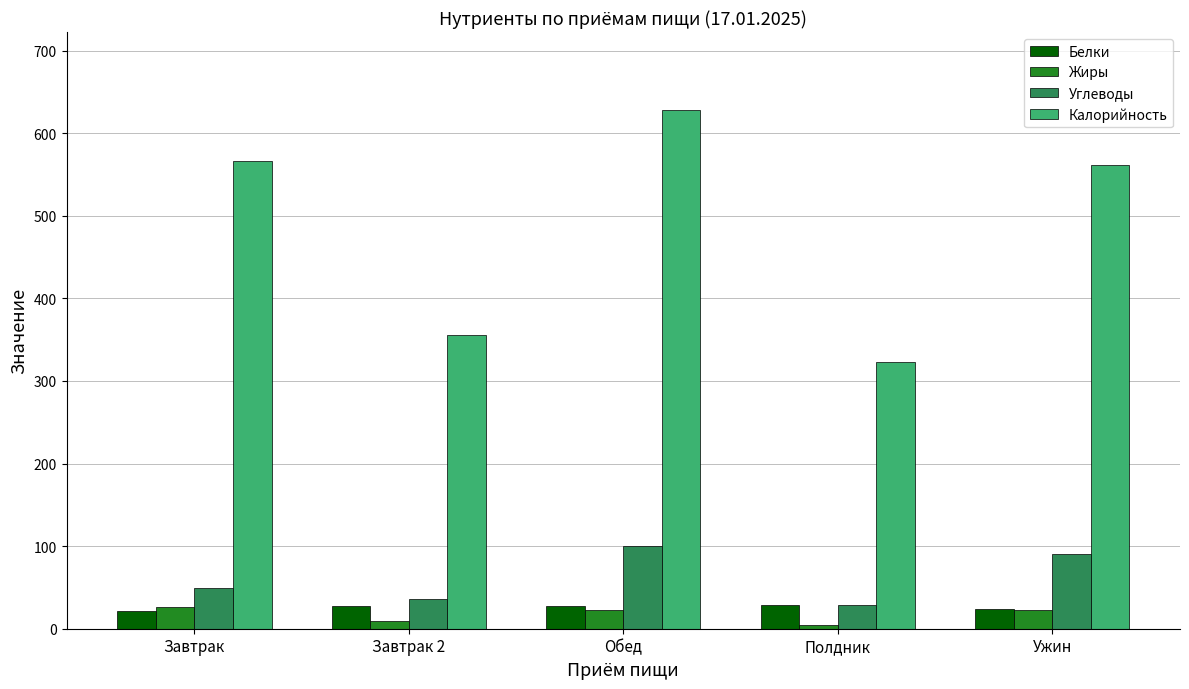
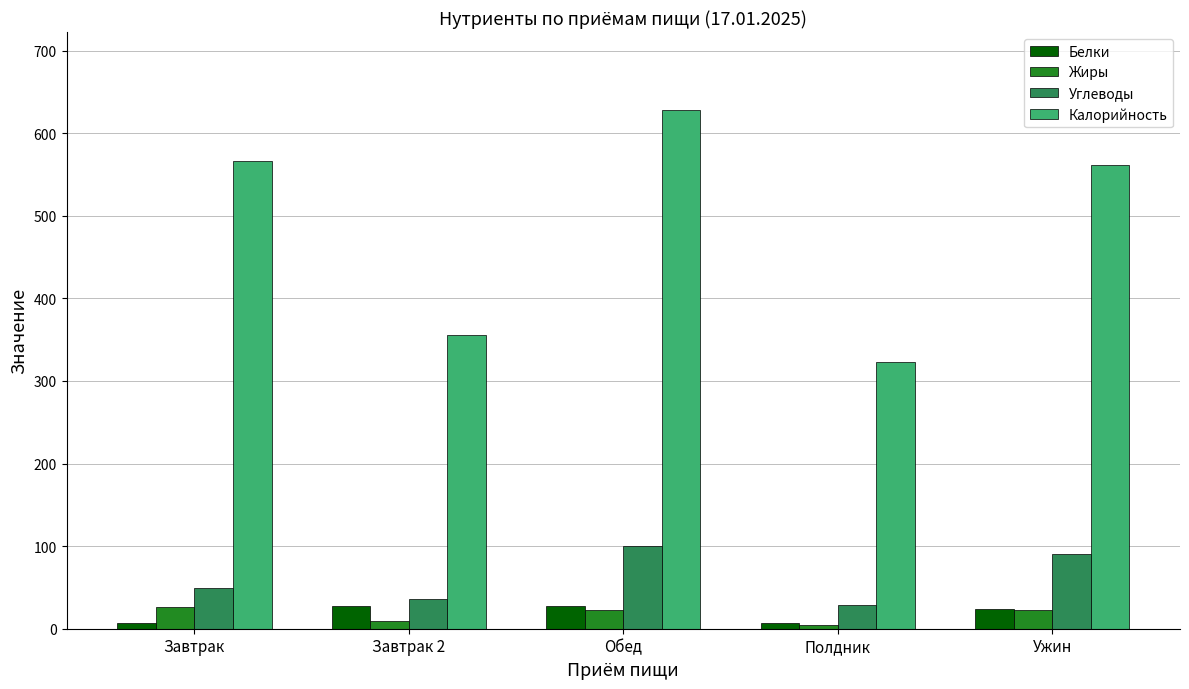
Белки, Завтрак: 20 -> 10
Белки, Полдник: 30 -> 10
